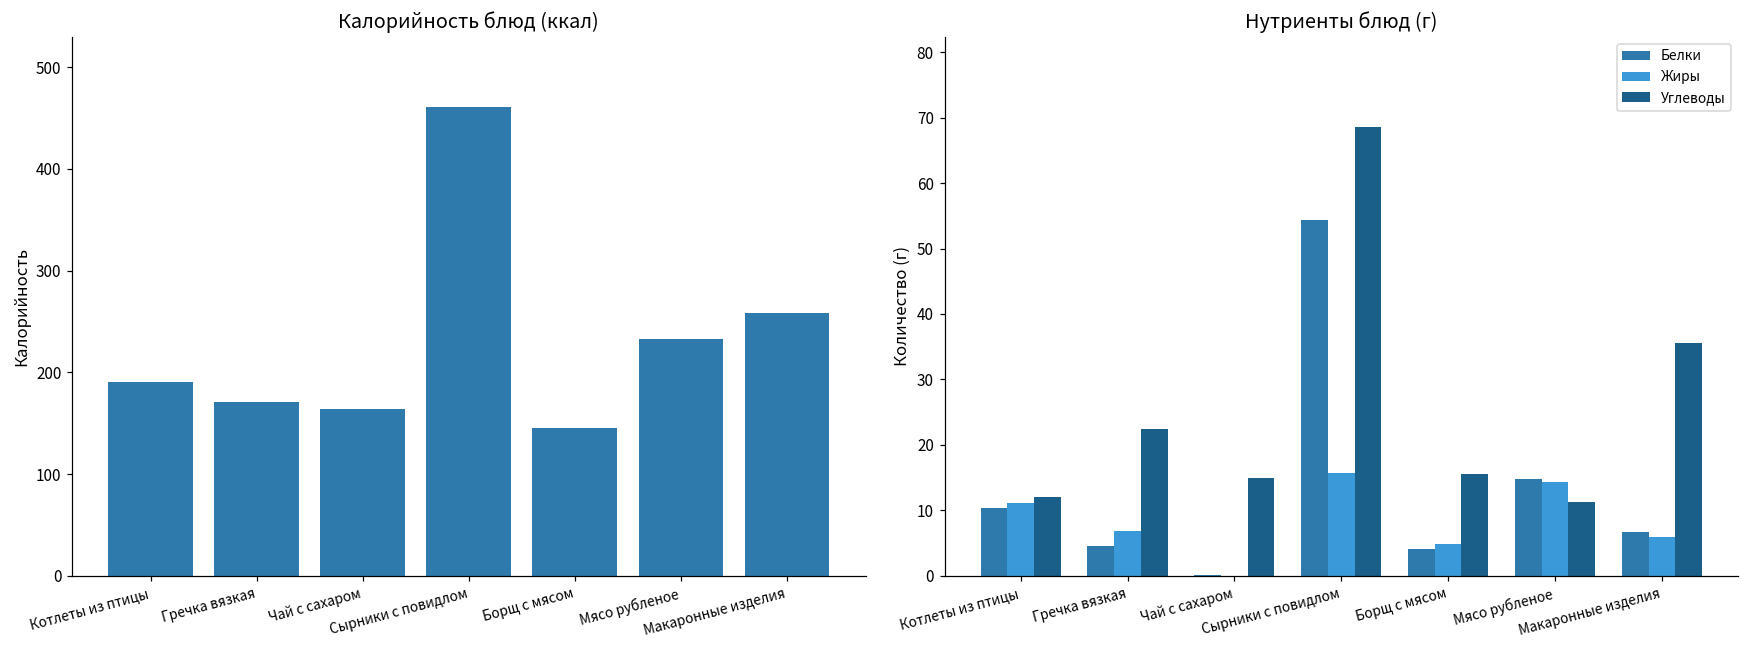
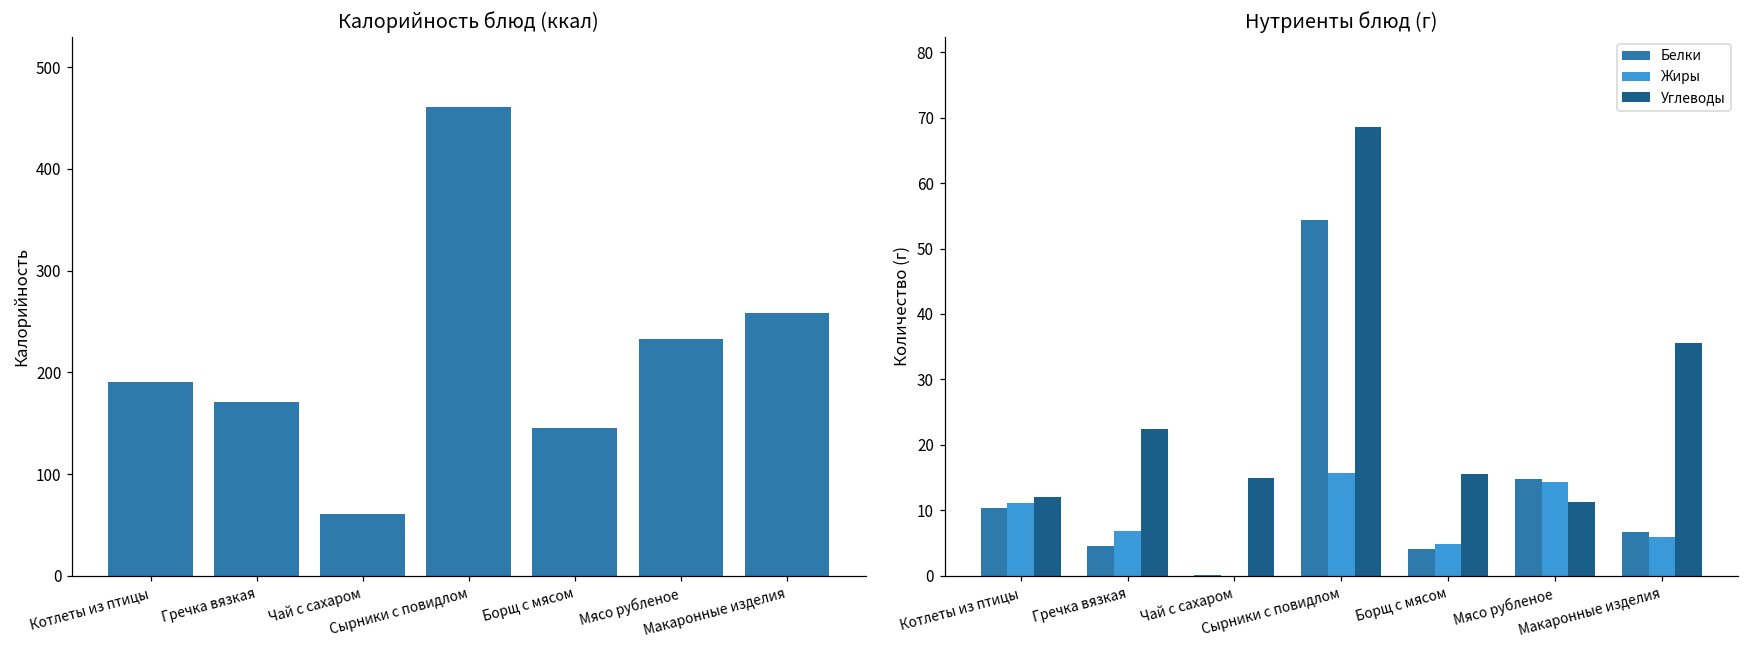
Калорийность блюд (ккал), Чай с сахаром: 160 -> 60
